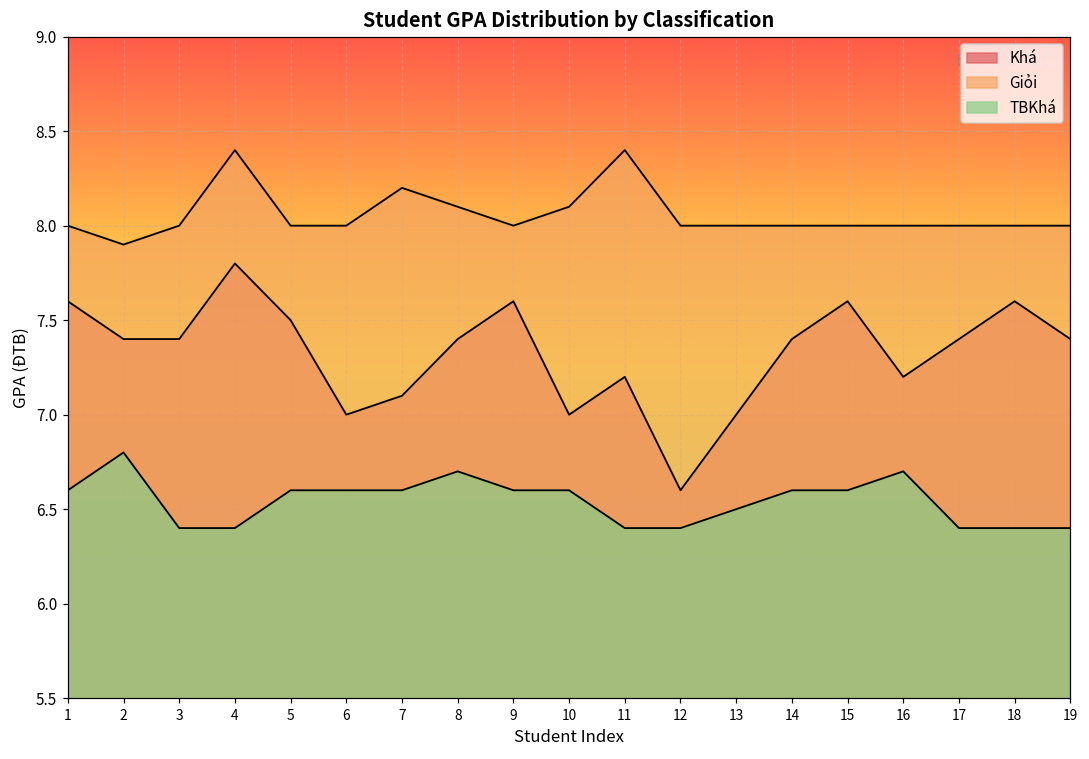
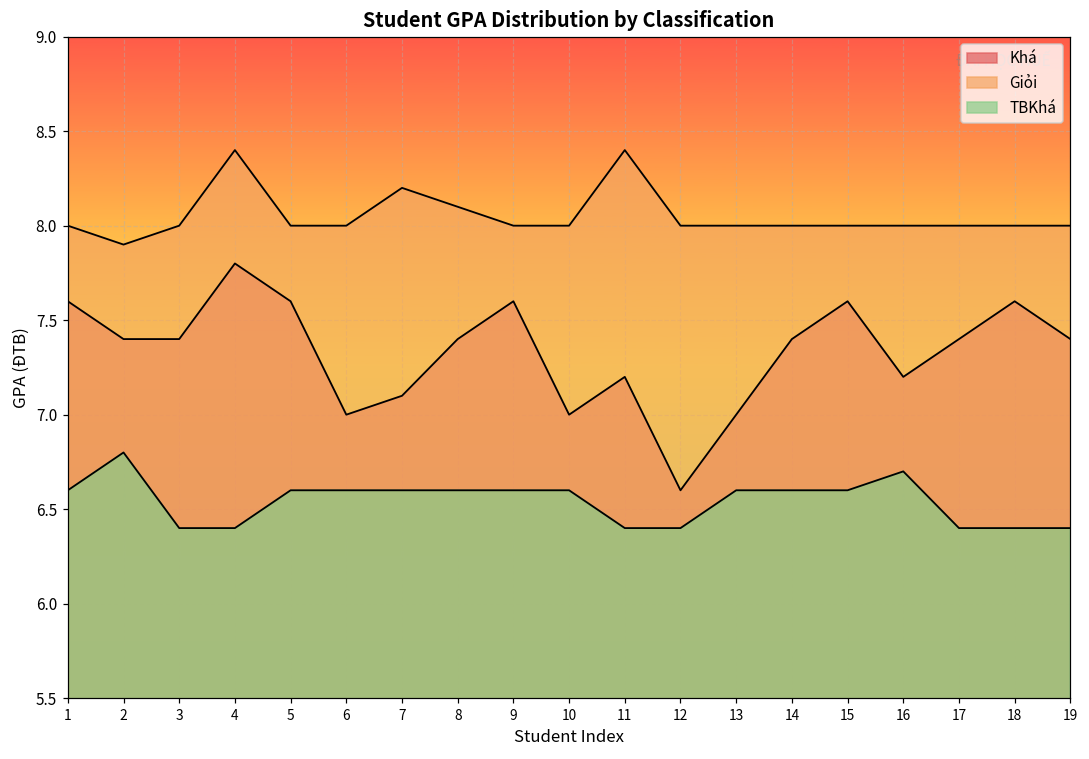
Khá, 5: 7.5 -> 7.6
TBKhá, 8: 6.7 -> 6.6
Giỏi, 10: 8.1 -> 8.0
TBKhá, 13: 6.5 -> 6.6
